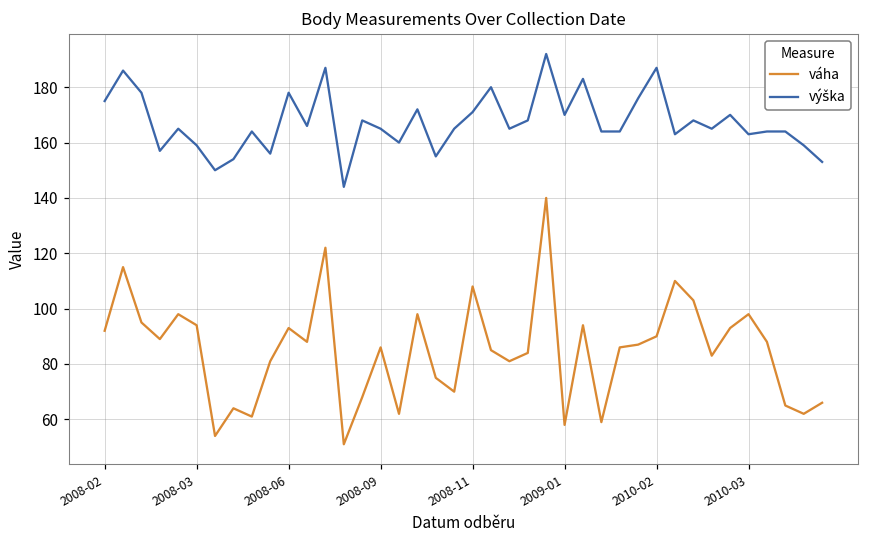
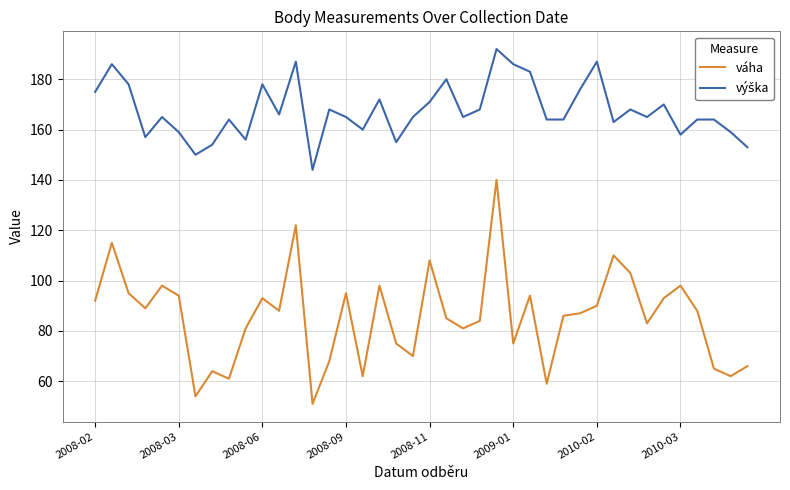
váha, 2008-09: 86 -> 95
váha, 2009-01: 58 -> 75
výška, 2009-01: 170 -> 186
výška, 2010-03: 163 -> 158
